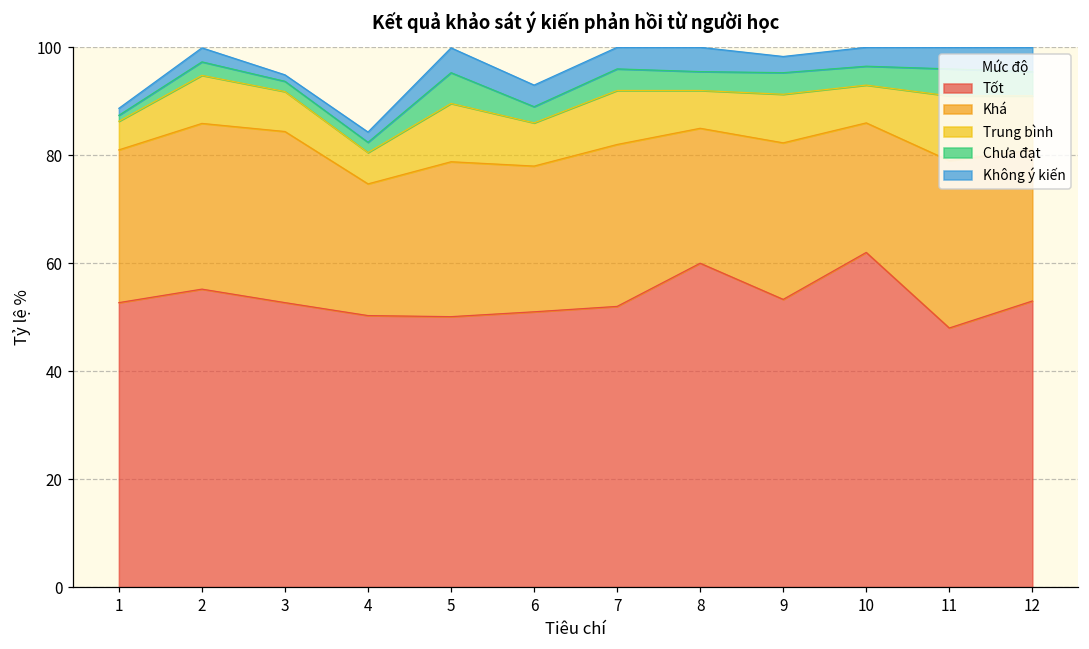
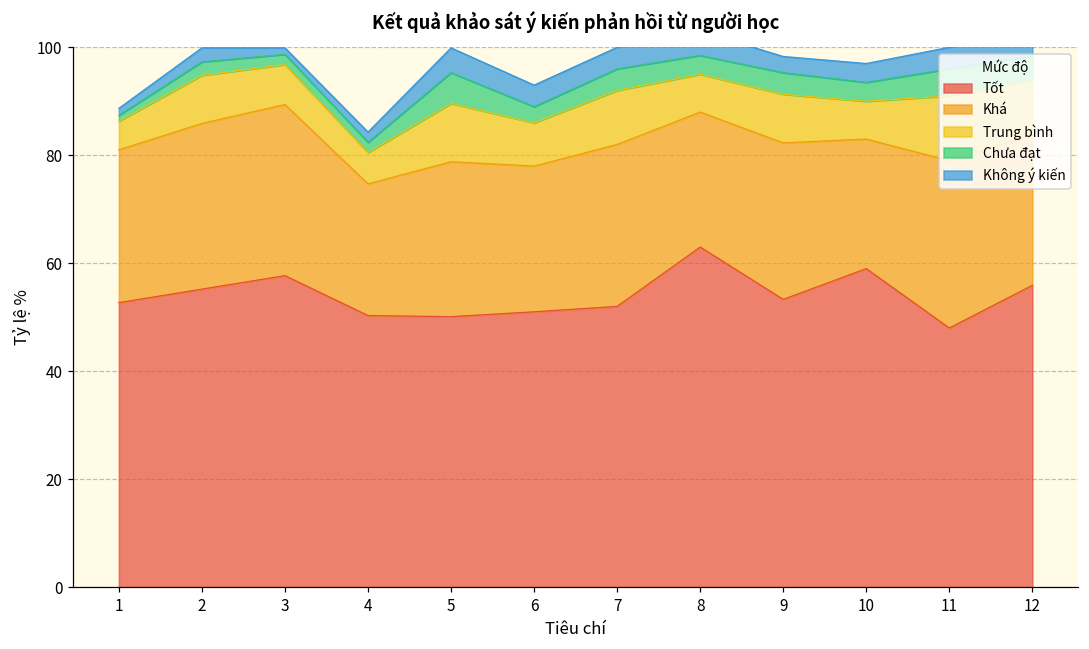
Tốt, 3: 53 -> 58
Tốt, 8: 60 -> 63
Tốt, 10: 62 -> 59
Tốt, 12: 53 -> 56
